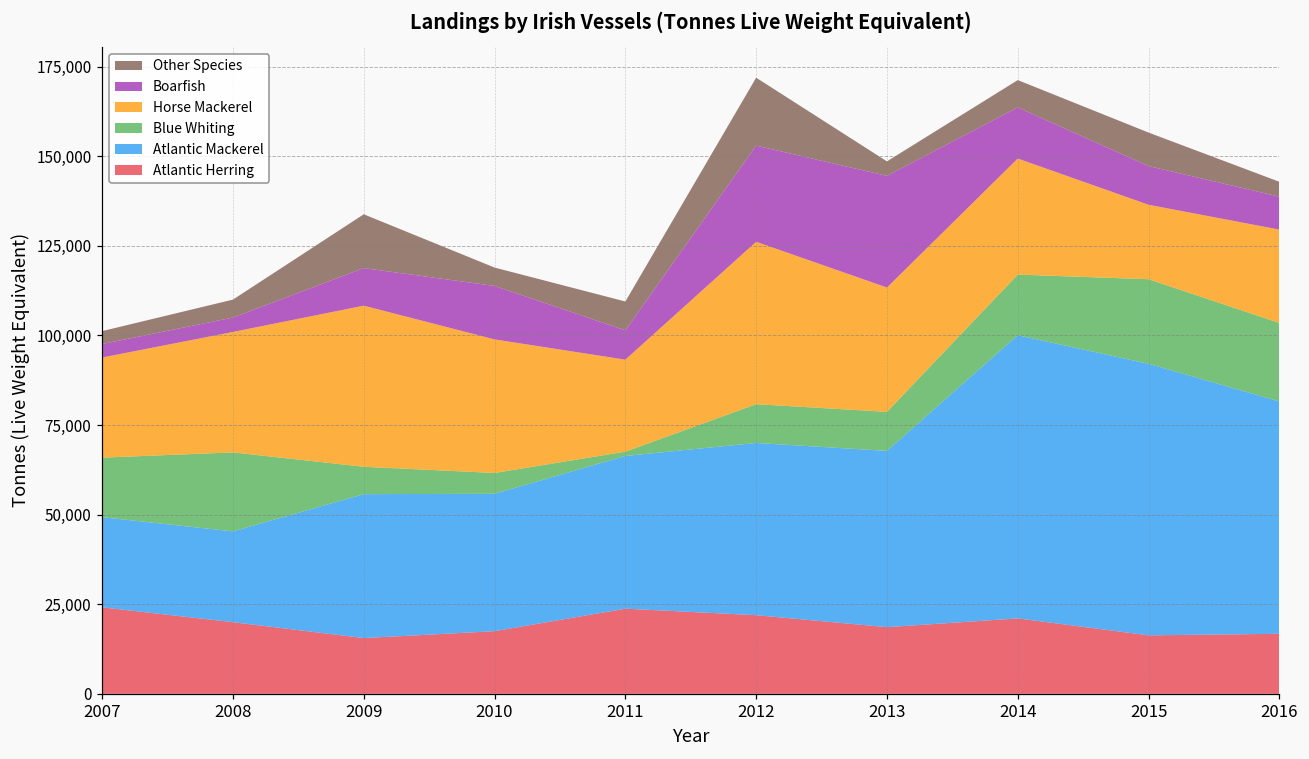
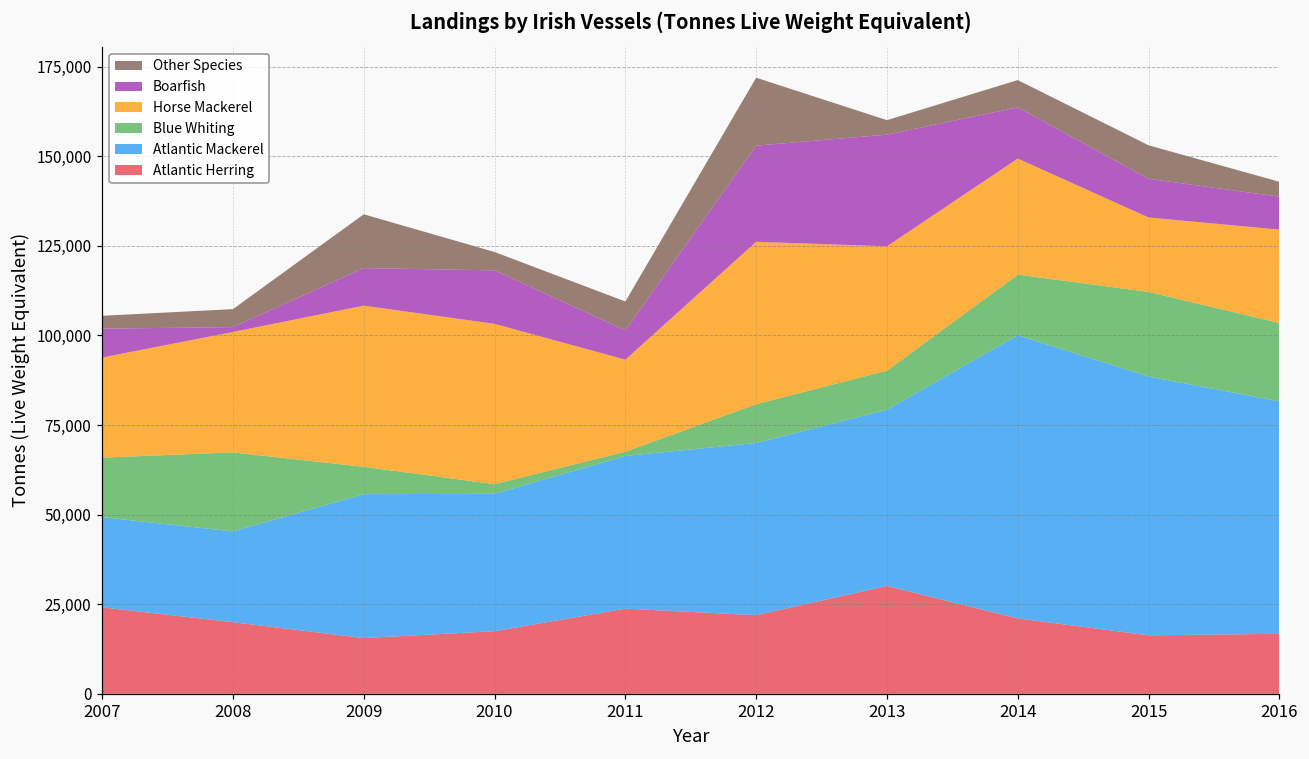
Boarfish, 2007: 4,000 -> 8,000
Boarfish, 2008: 4,000 -> 1,000
Blue Whiting, 2010: 6,000 -> 3,000
Horse Mackerel, 2010: 37,000 -> 45,000
Atlantic Herring, 2013: 19,000 -> 30,000
Atlantic Mackerel, 2015: 76,000 -> 72,000
